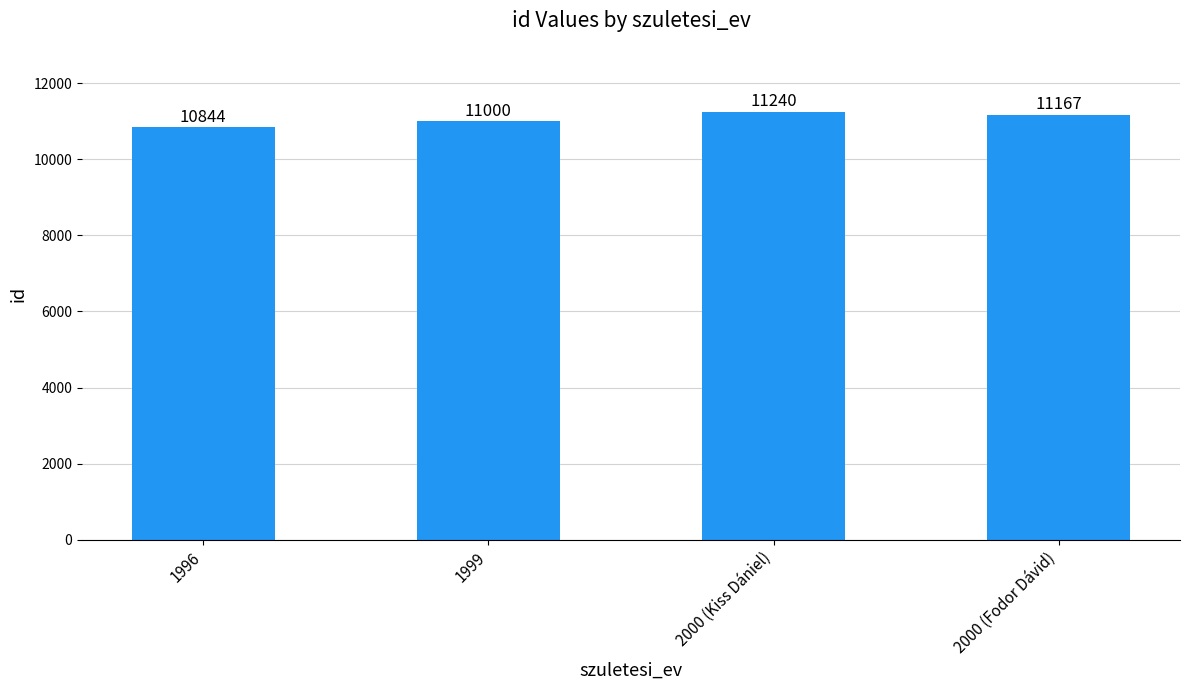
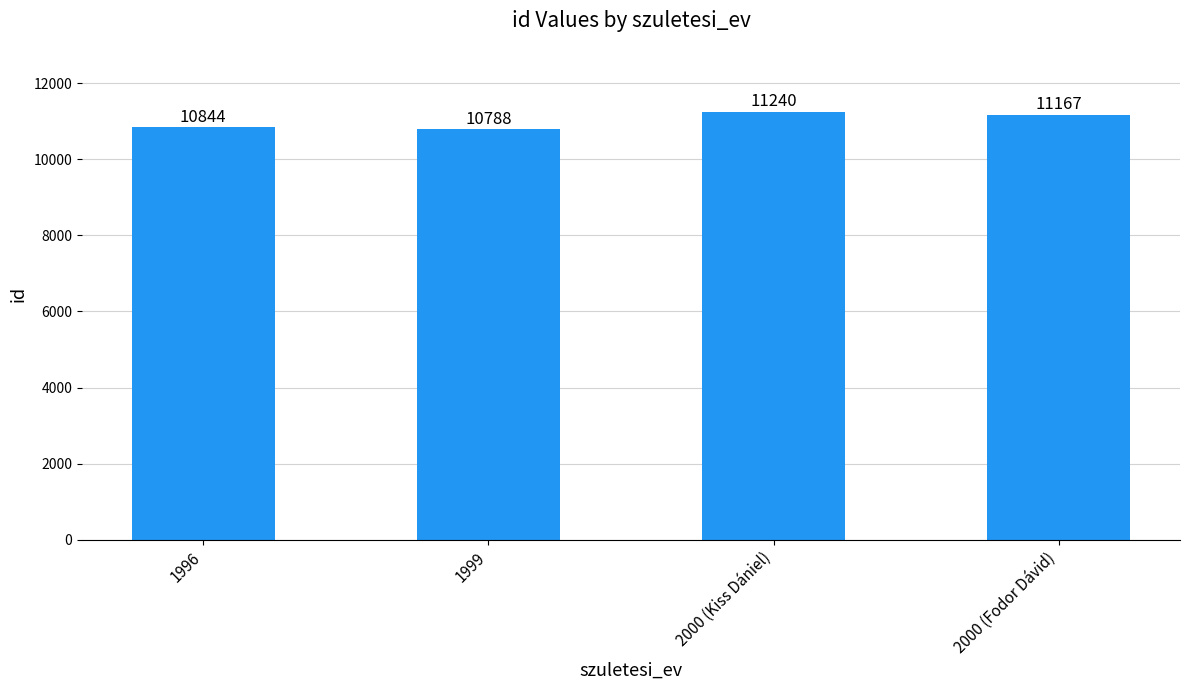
1999: 11000 -> 10788
